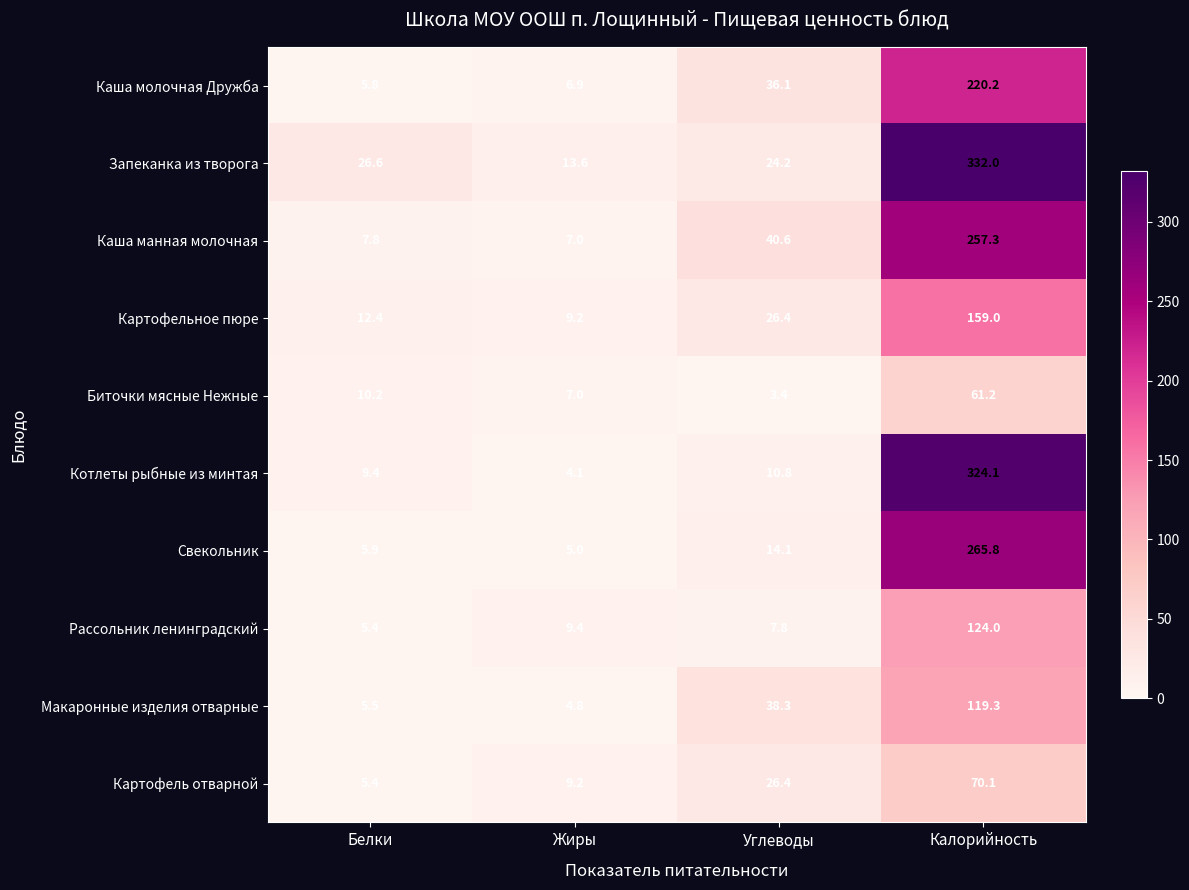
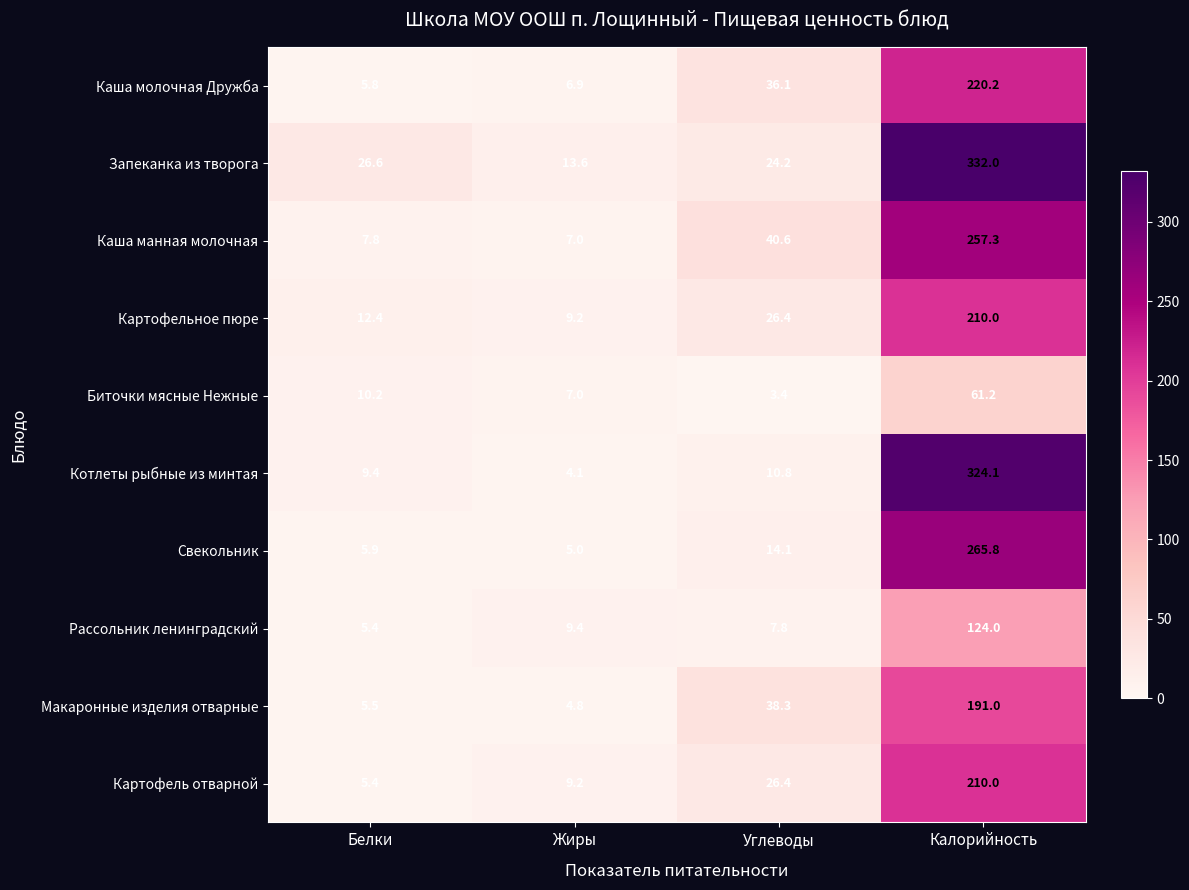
Картофельное пюре, Калорийность: 159.0 -> 210.0
Макаронные изделия отварные, Калорийность: 119.3 -> 191.0
Картофель отварной, Калорийность: 70.1 -> 210.0
